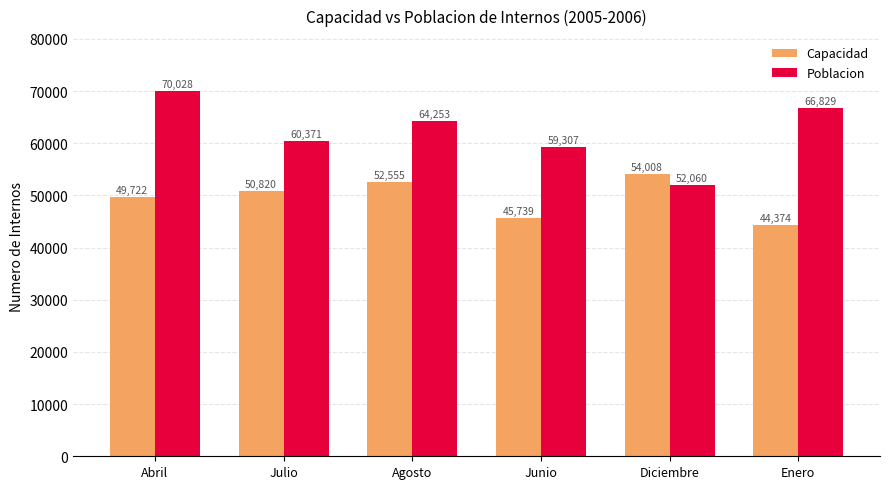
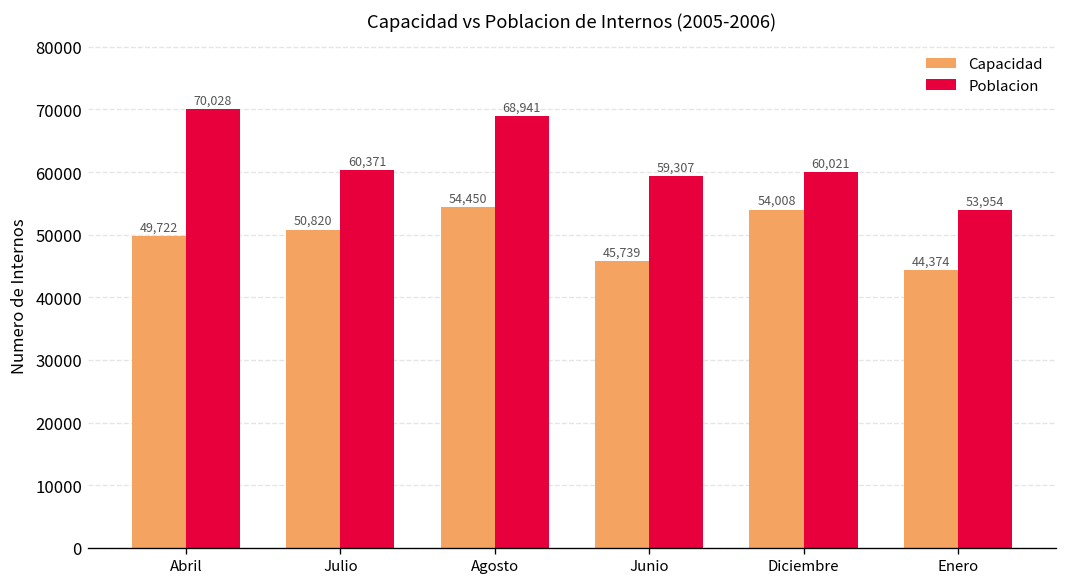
Capacidad, Agosto: 52,555 -> 54,450
Poblacion, Agosto: 64,253 -> 68,941
Poblacion, Diciembre: 52,060 -> 60,021
Poblacion, Enero: 66,829 -> 53,954
